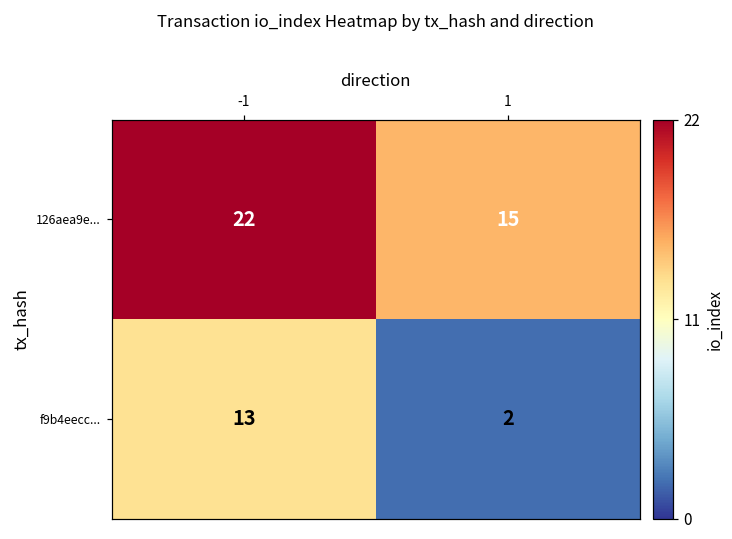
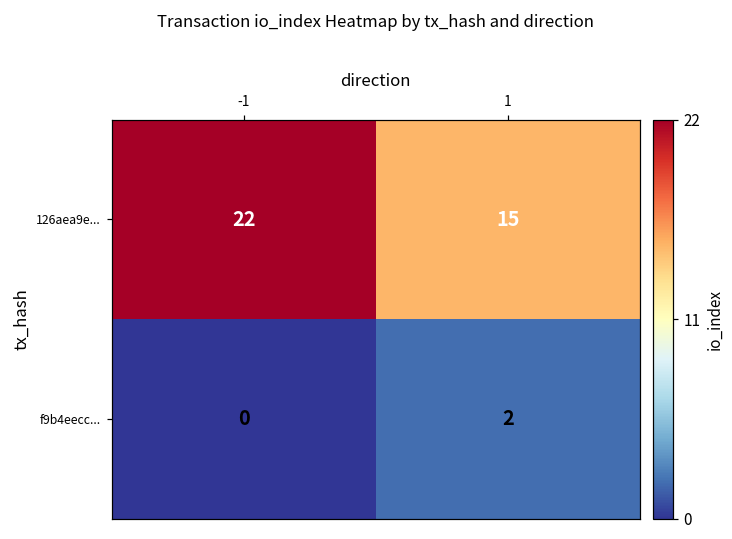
f9b4eecc..., -1: 13 -> 0
